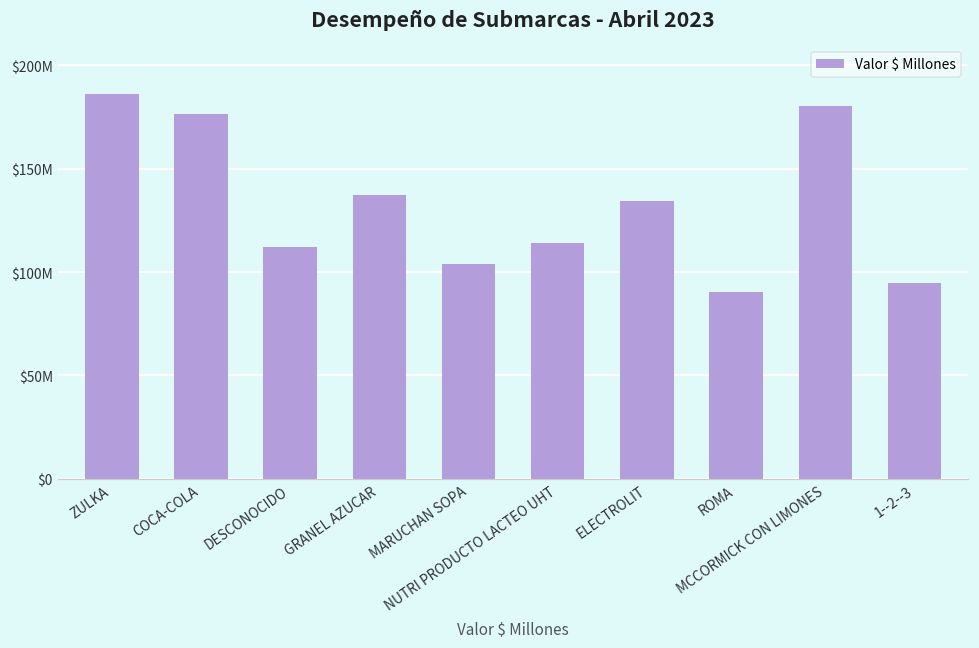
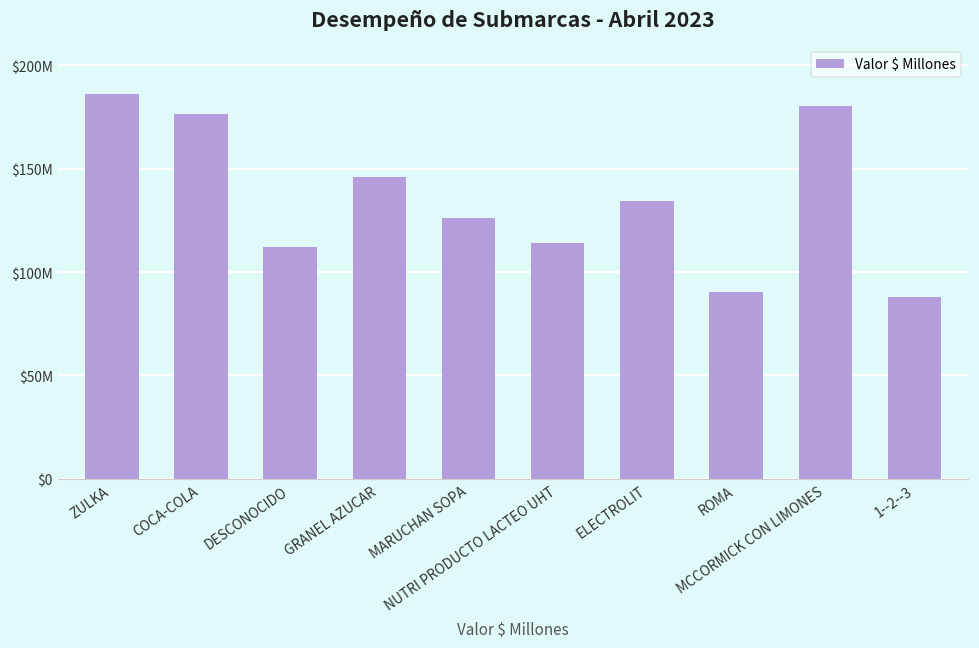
GRANEL AZUCAR: $137000000 -> $146000000
MARUCHAN SOPA: $104000000 -> $126000000
1--2--3: $95000000 -> $88000000
